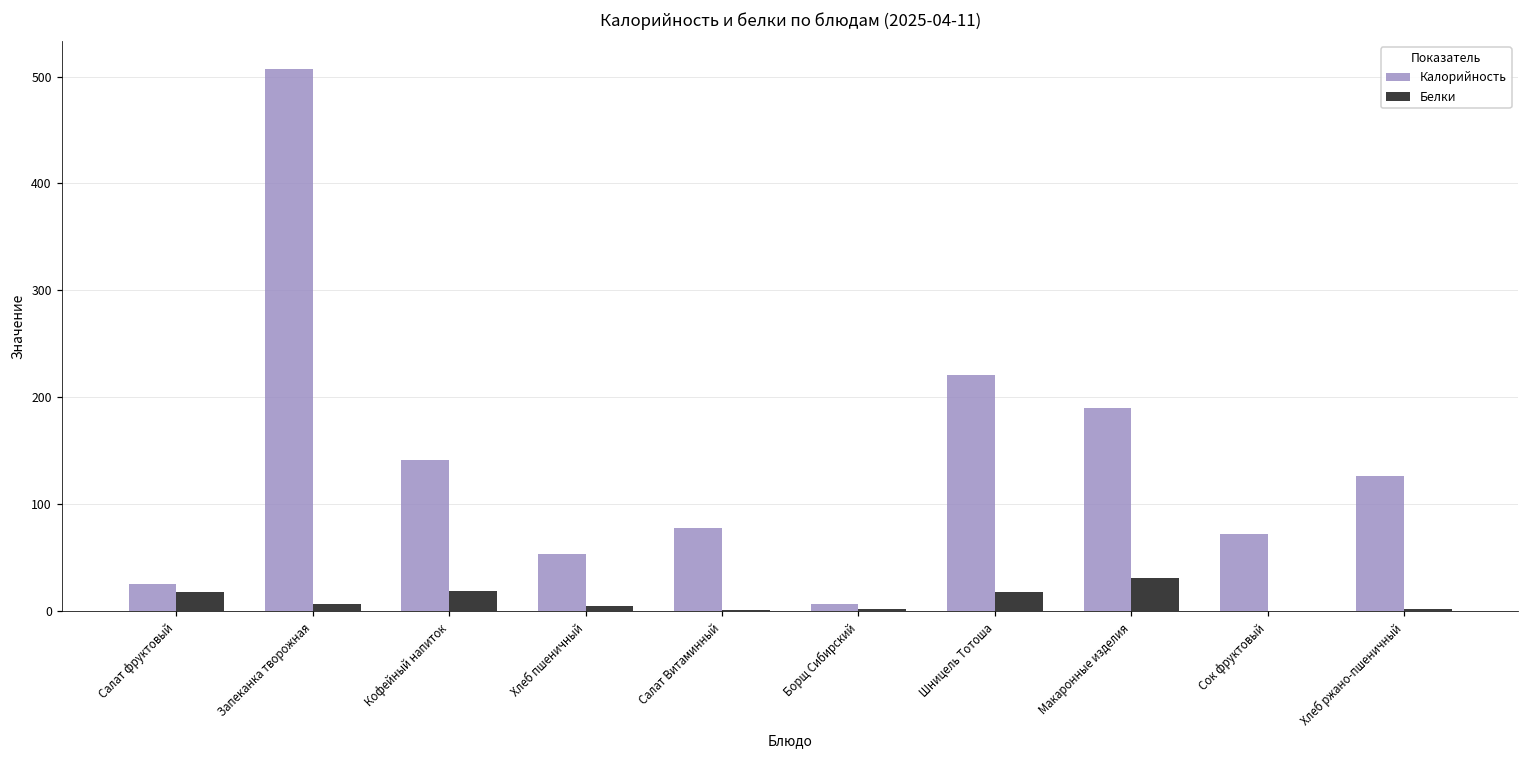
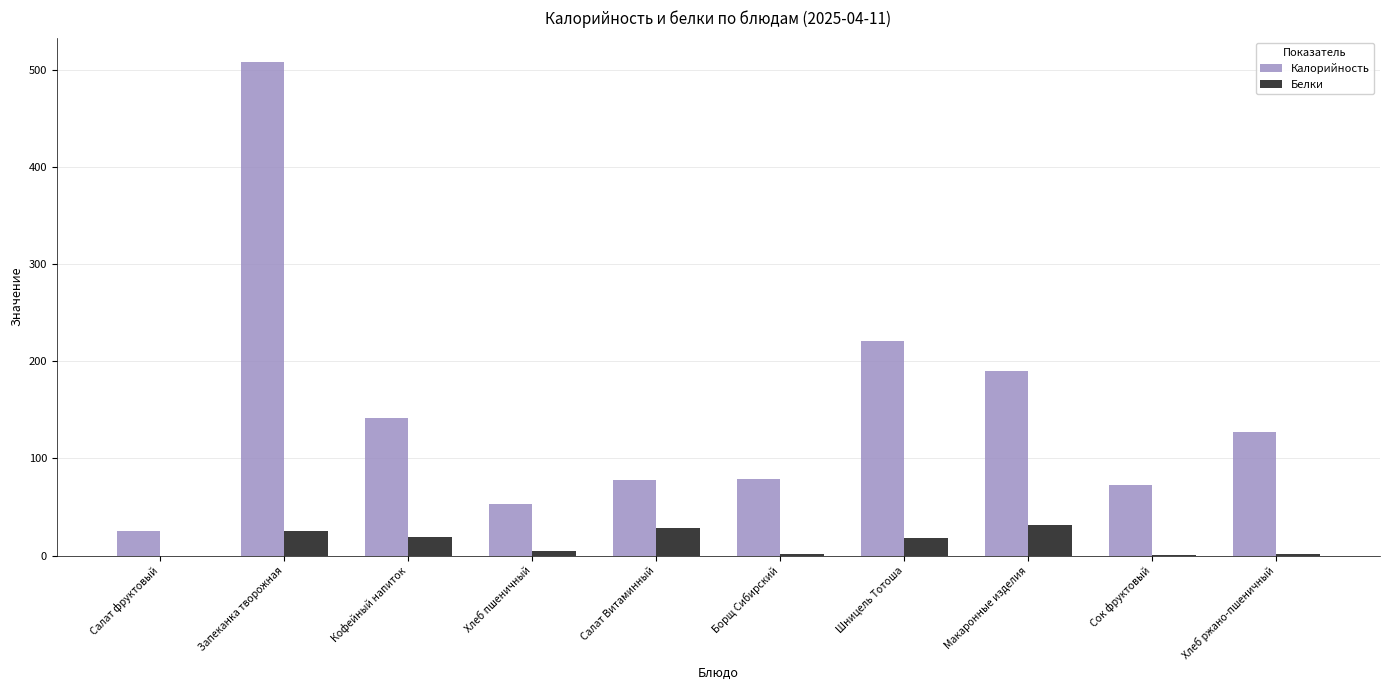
Белки, Салат фруктовый: 20 -> 0
Белки, Запеканка творожная: 10 -> 30
Белки, Салат Витаминный: 0 -> 30
Калорийность, Борщ Сибирский: 10 -> 80
